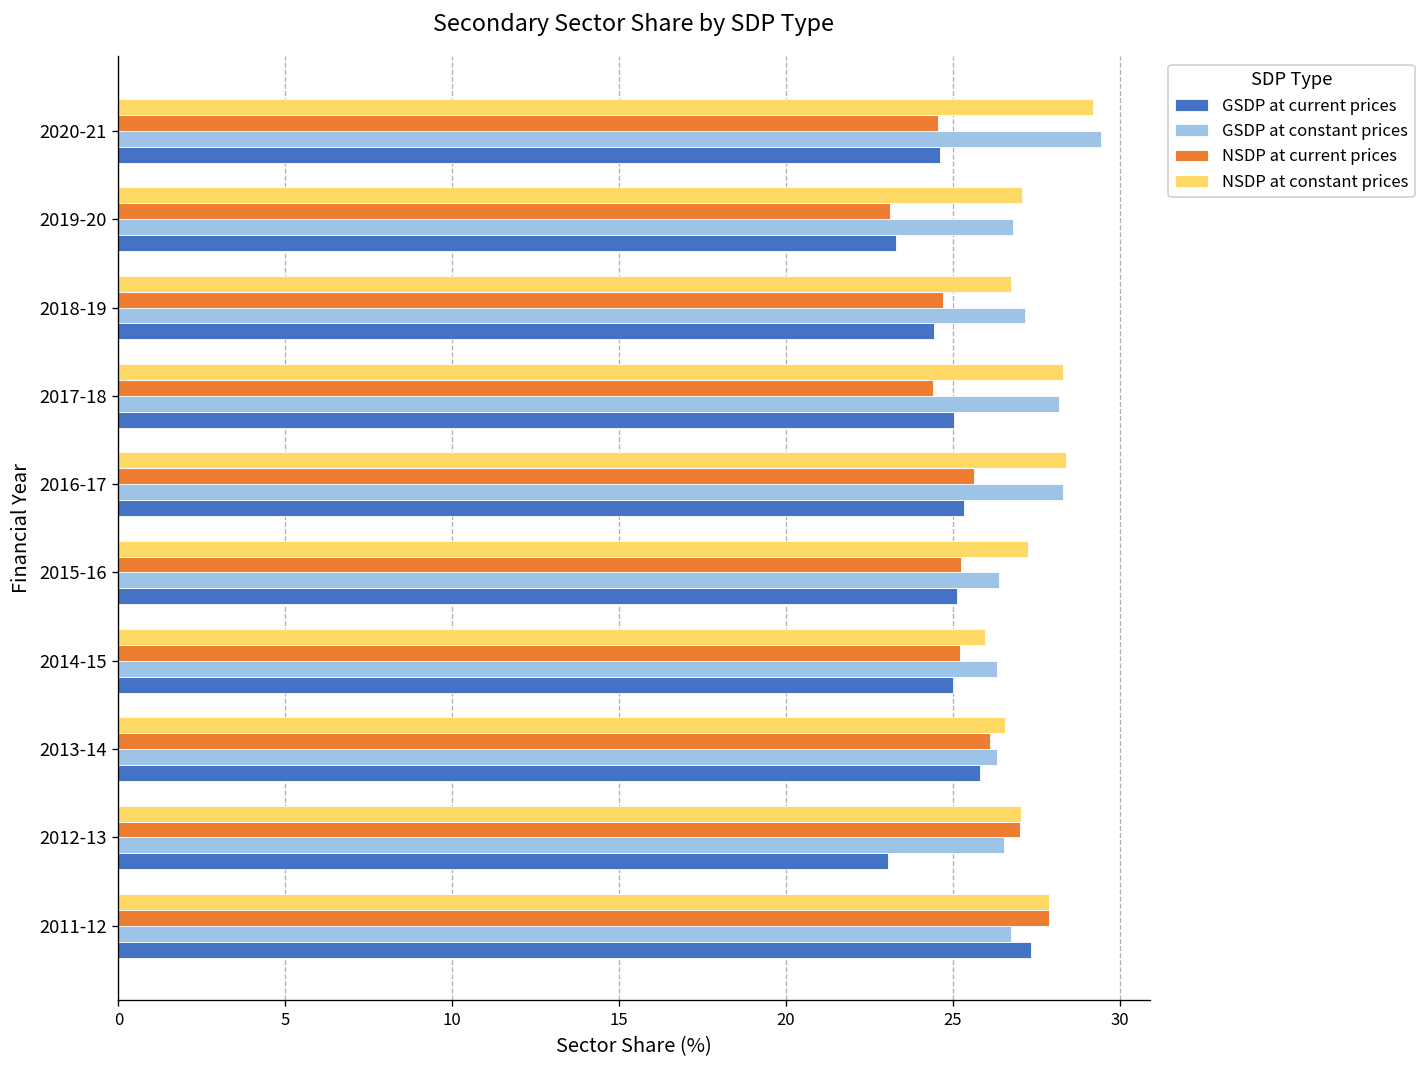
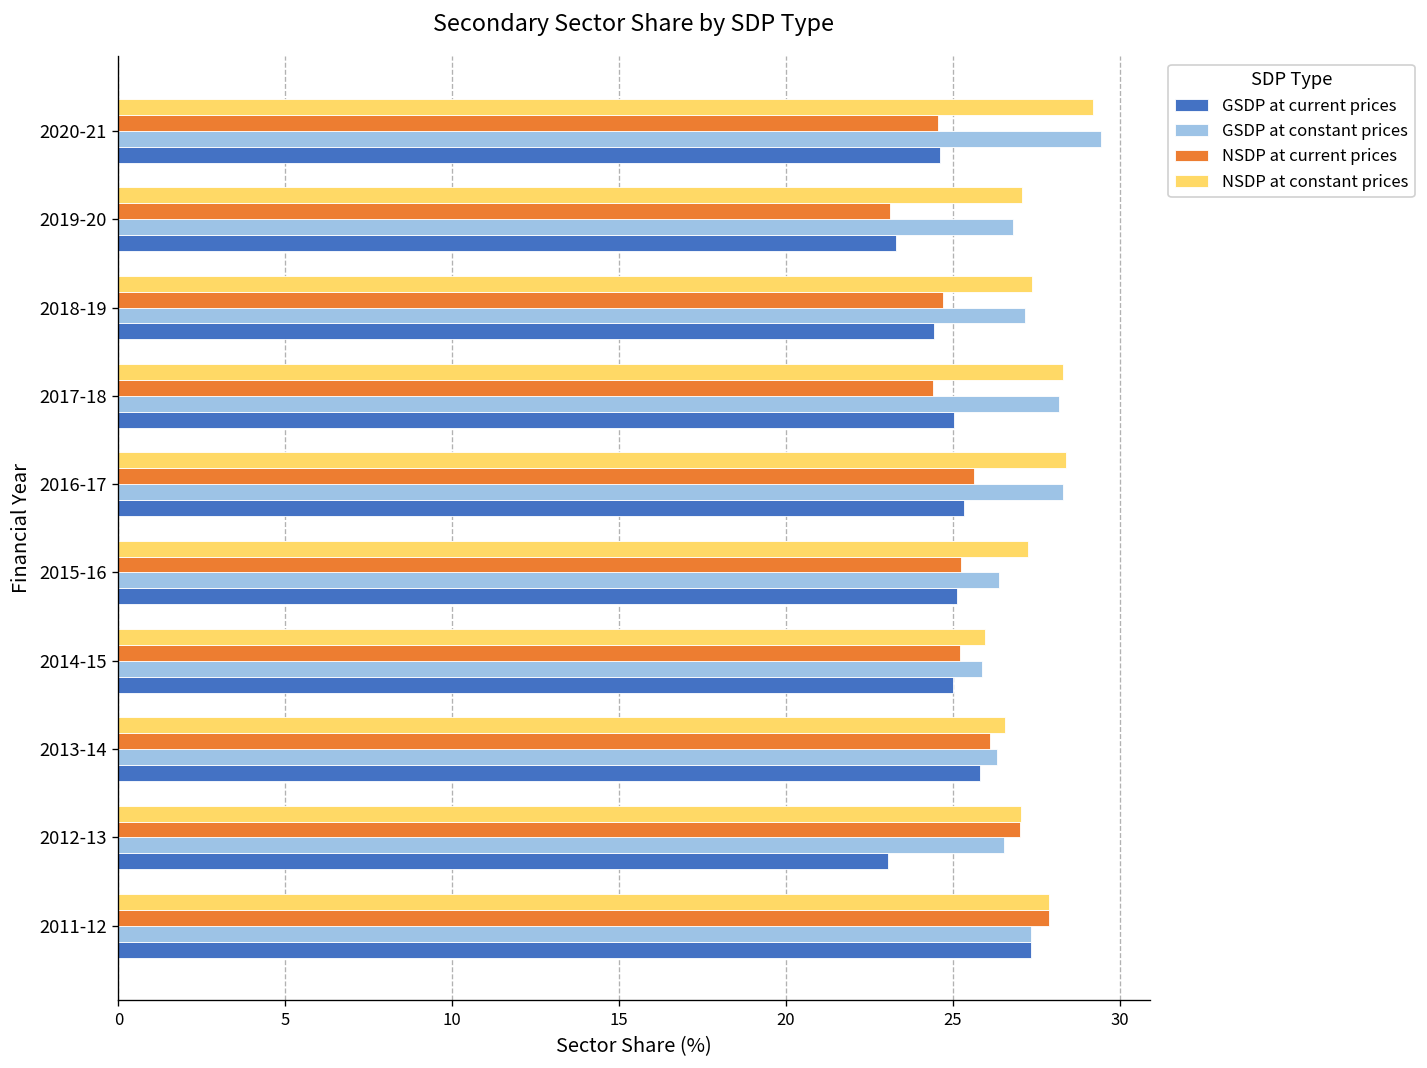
NSDP at constant prices, 2018-19: 26.8 -> 27.4
GSDP at constant prices, 2014-15: 26.3 -> 25.9
GSDP at constant prices, 2011-12: 26.8 -> 27.4
